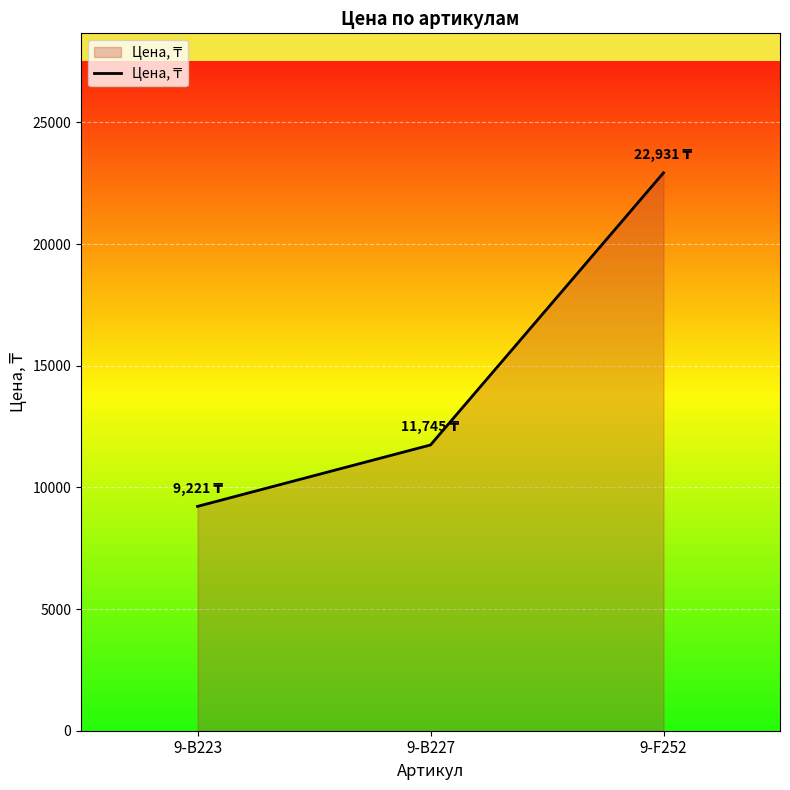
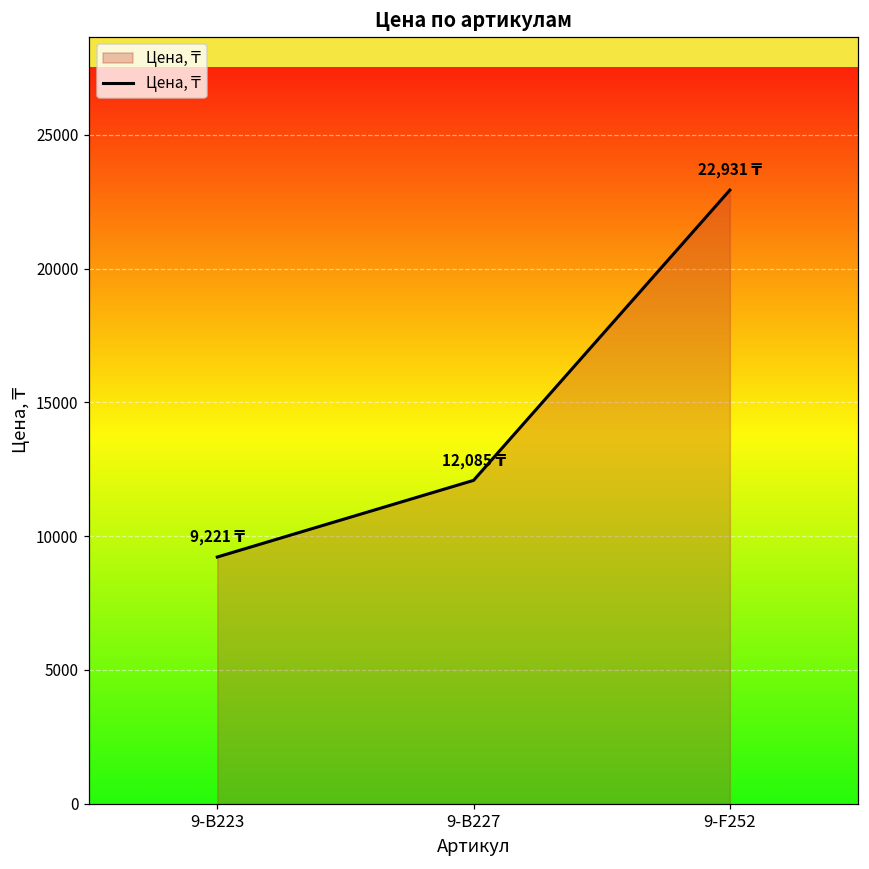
9-B227: 11,745 -> 12,085
